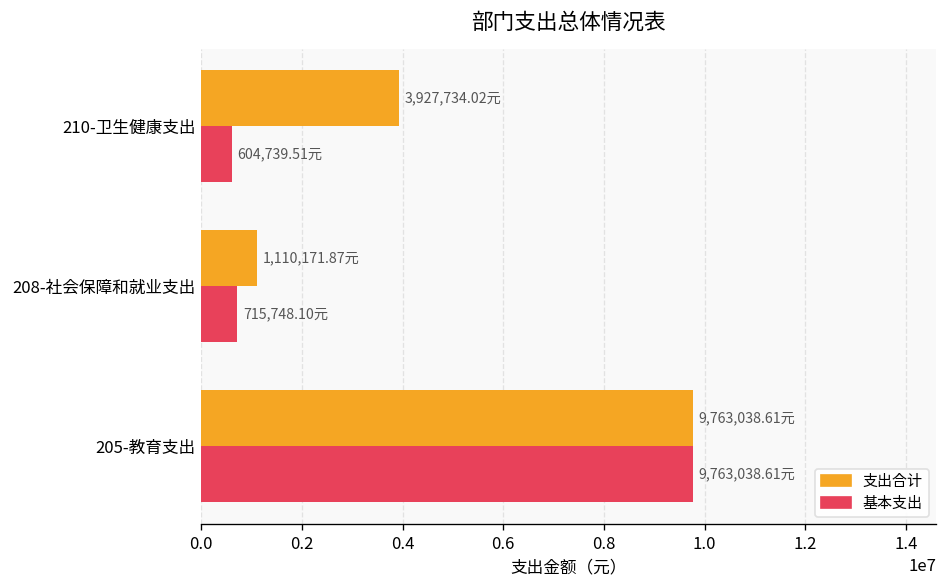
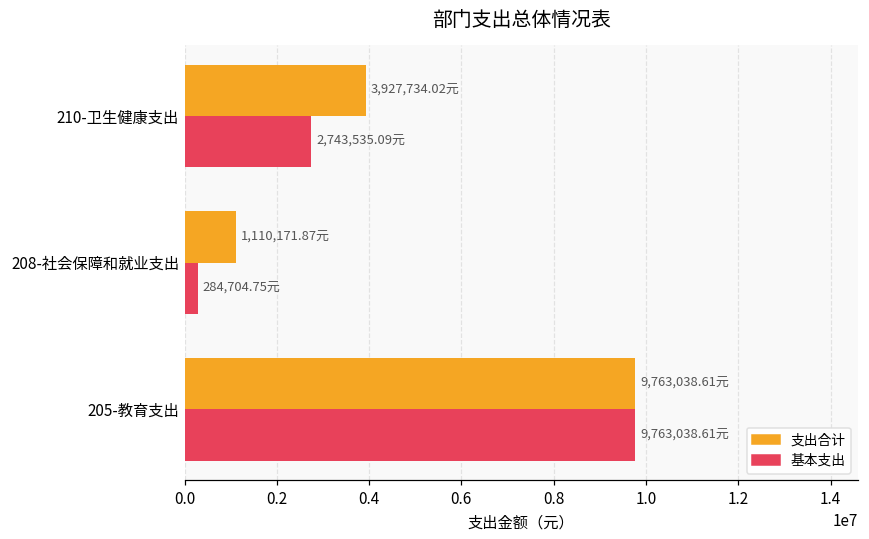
基本支出, 210-卫生健康支出: 604,739.51元 -> 2,743,535.09元
基本支出, 208-社会保障和就业支出: 715,748.10元 -> 284,704.75元
